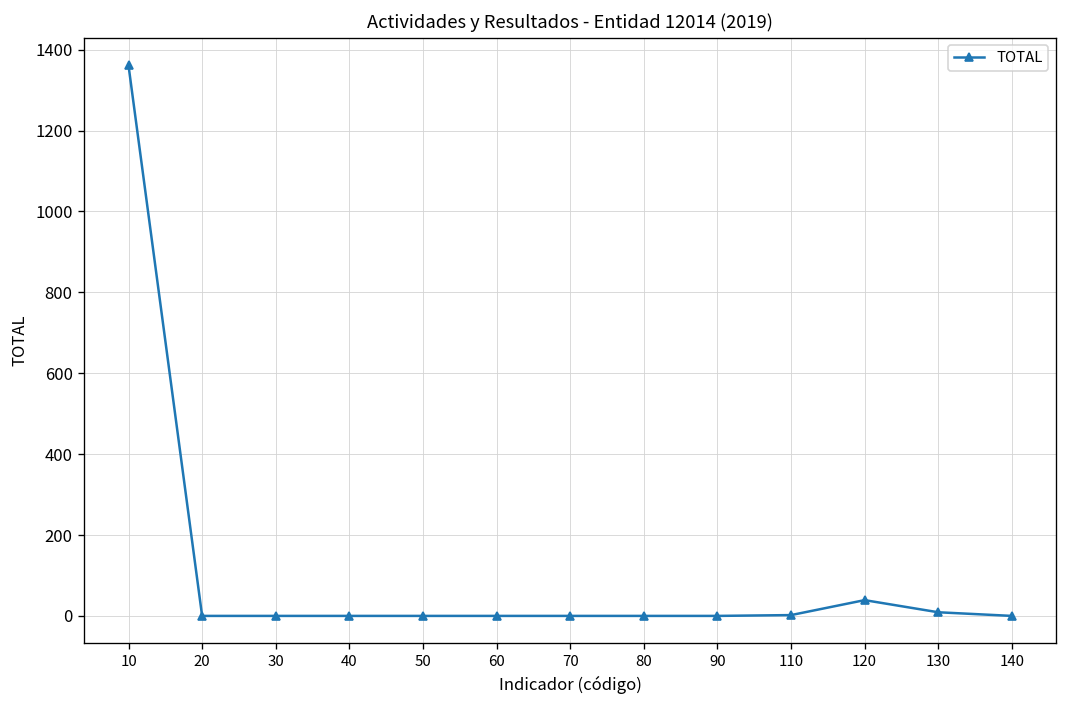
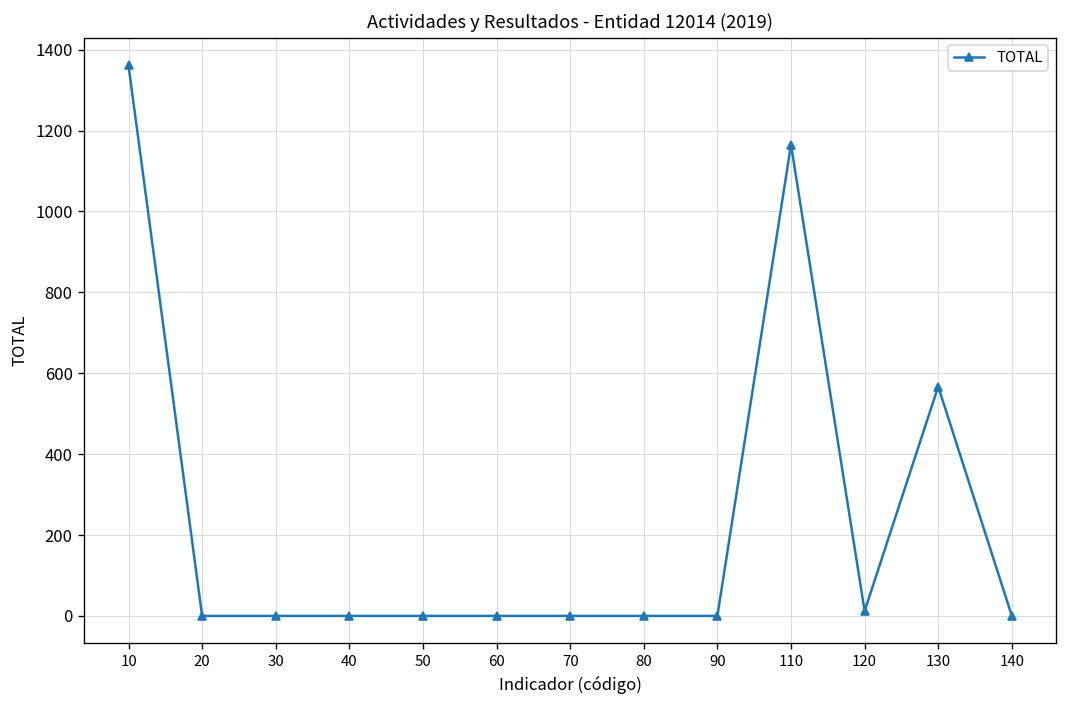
110: 0 -> 1170
120: 40 -> 10
130: 10 -> 570
